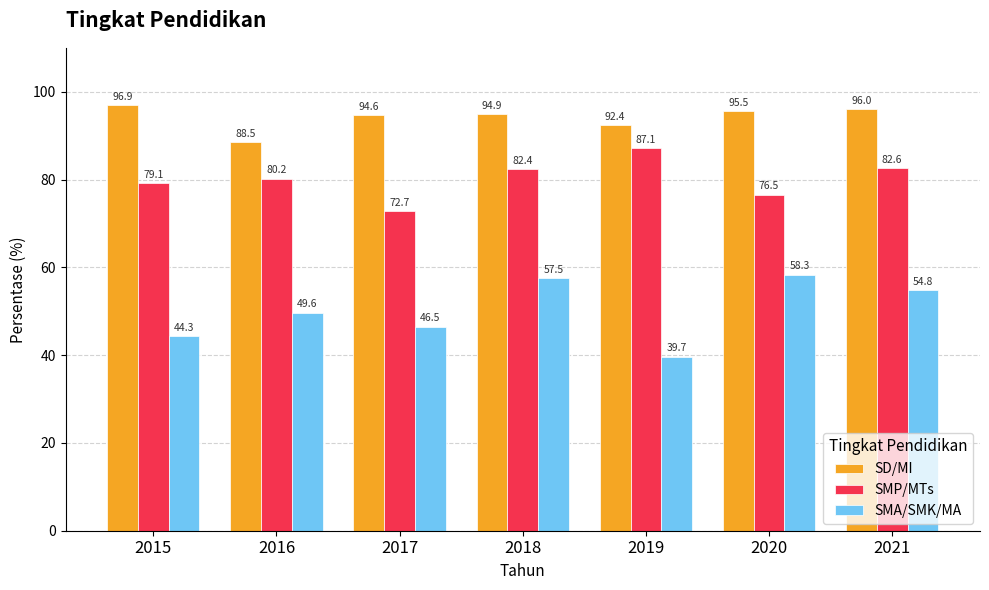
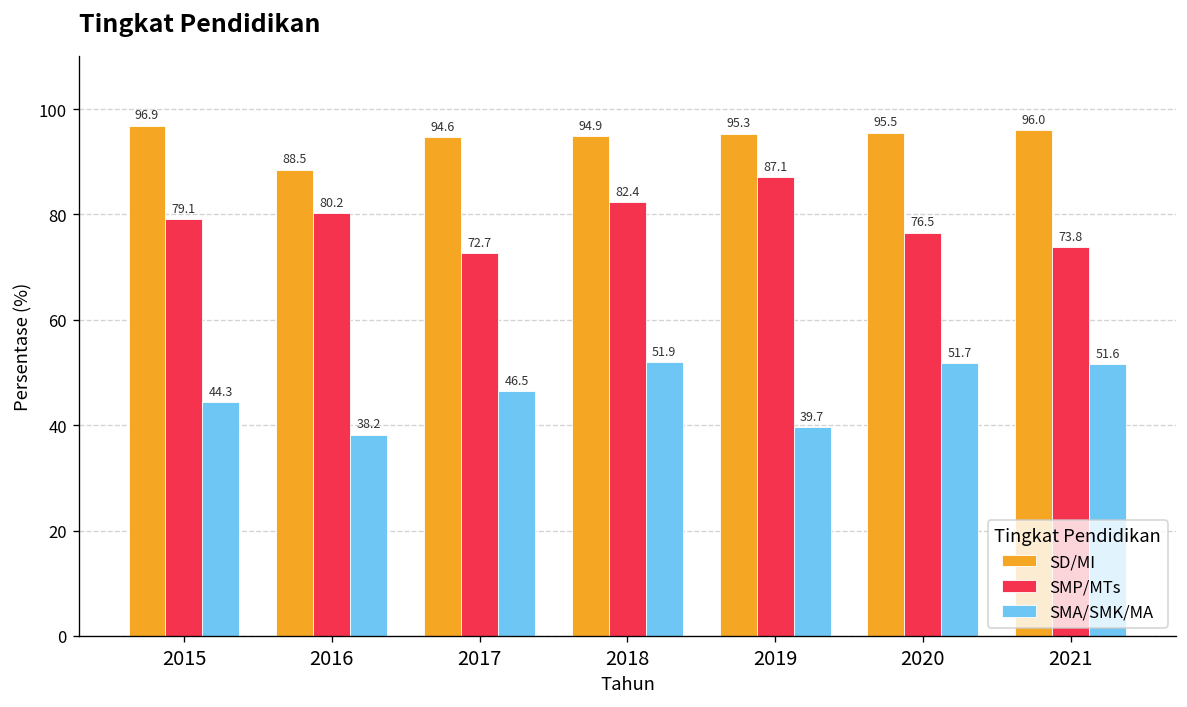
SMA/SMK/MA, 2016: 49.6 -> 38.2
SMA/SMK/MA, 2018: 57.5 -> 51.9
SD/MI, 2019: 92.4 -> 95.3
SMA/SMK/MA, 2020: 58.3 -> 51.7
SMP/MTs, 2021: 82.6 -> 73.8
SMA/SMK/MA, 2021: 54.8 -> 51.6
